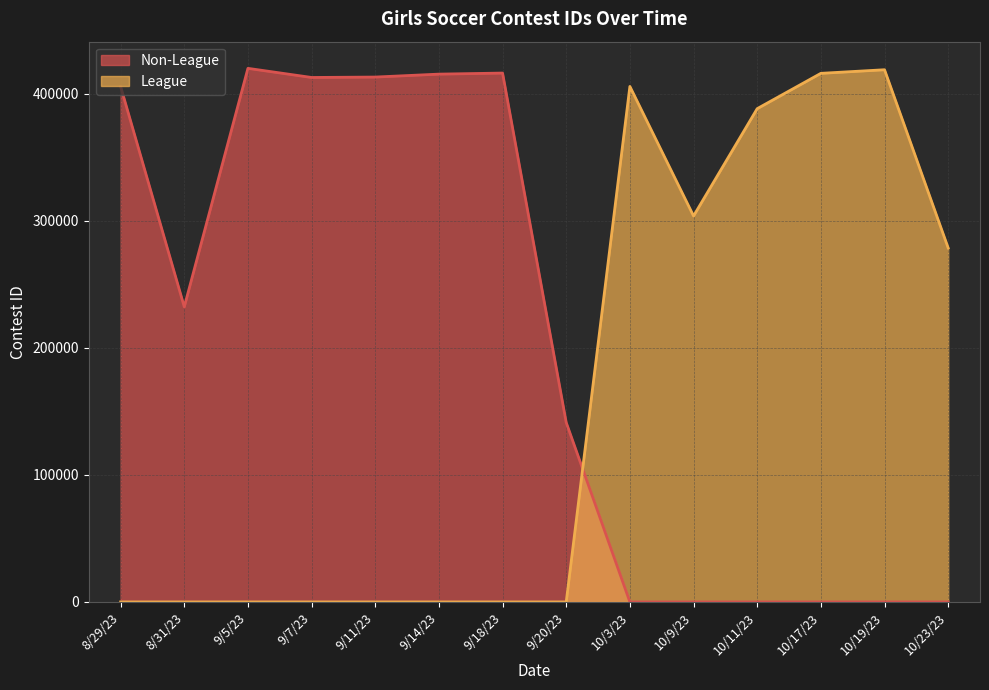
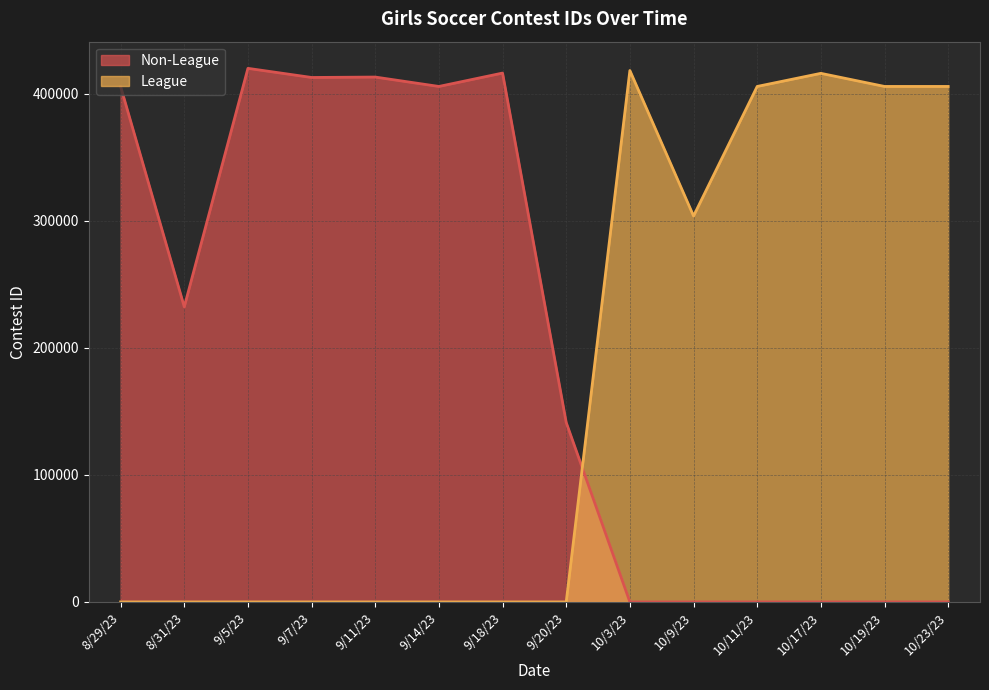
Non-League, 9/14/23: 415000 -> 406000
League, 10/3/23: 406000 -> 418000
League, 10/11/23: 388000 -> 406000
League, 10/19/23: 419000 -> 406000
League, 10/23/23: 279000 -> 406000
